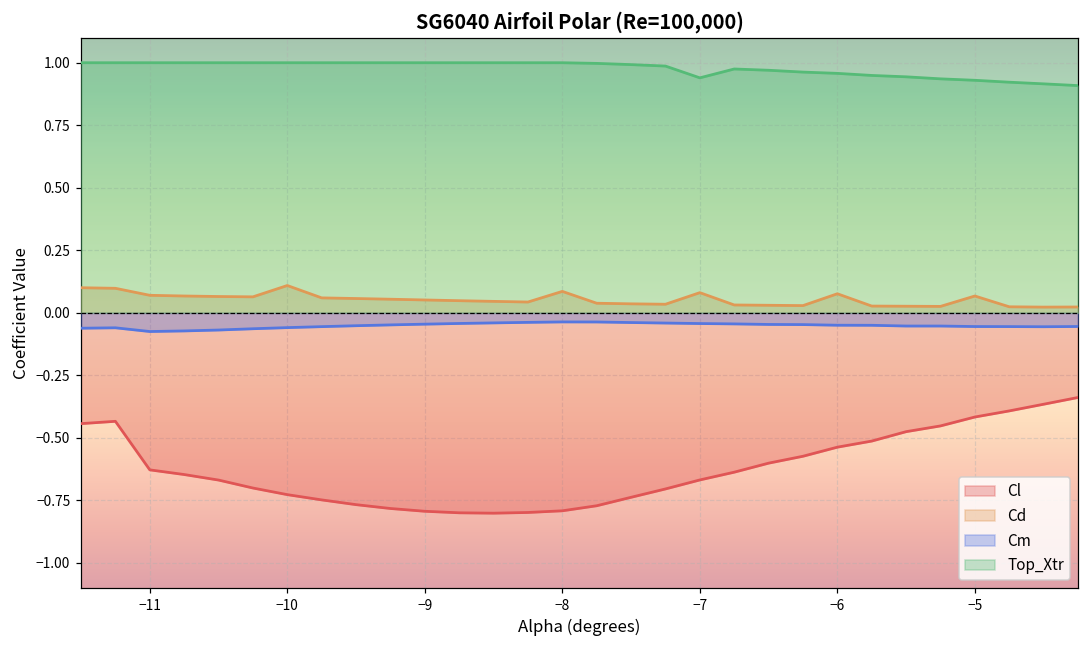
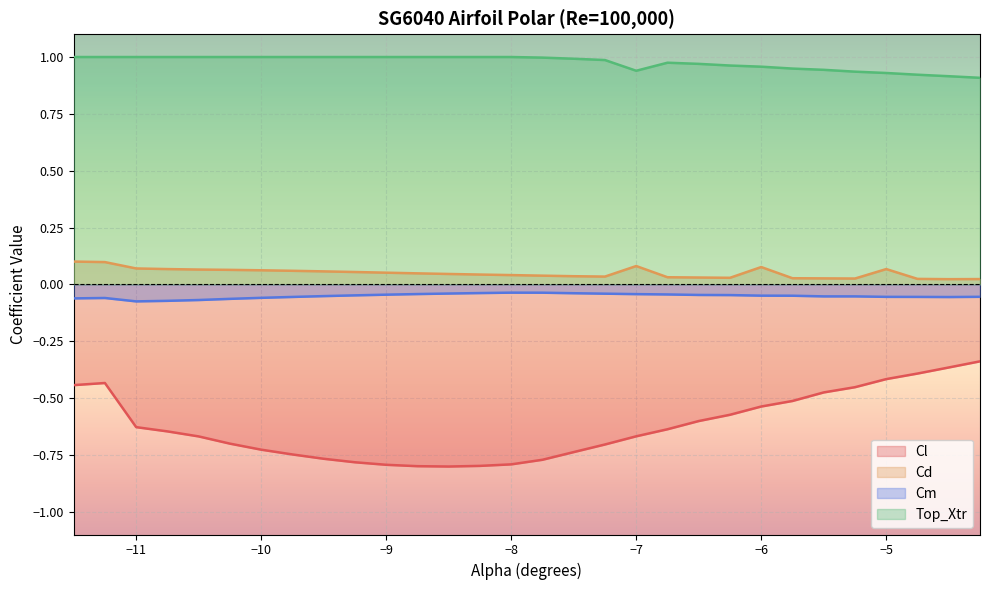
Cd, −10: 0.11 -> 0.06
Cd, −8: 0.09 -> 0.04
